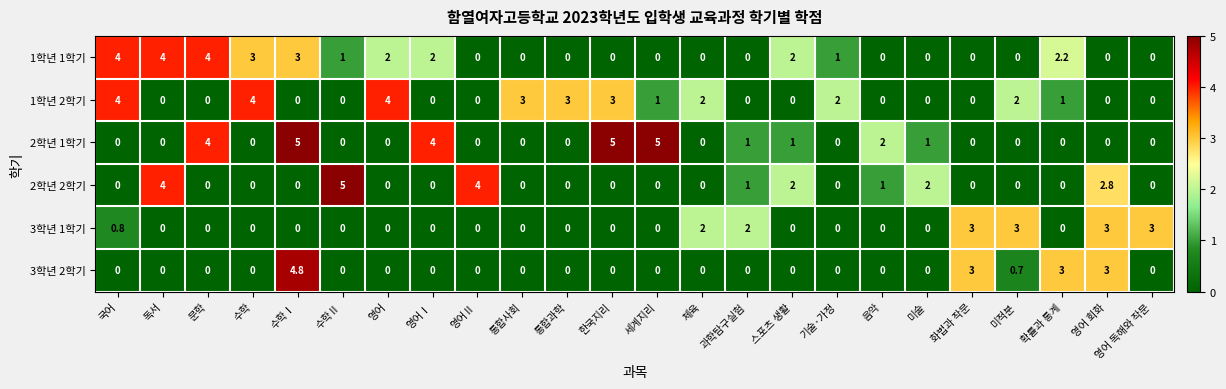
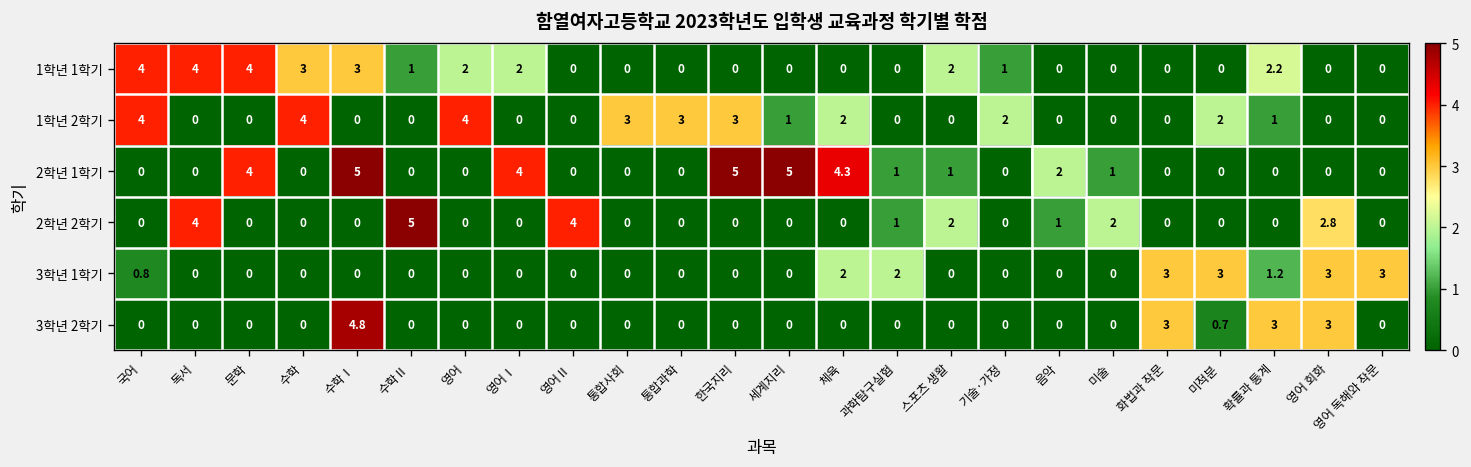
2학년 1학기, 체육: 0 -> 4.3
3학년 1학기, 확률과 통계: 0 -> 1.2
